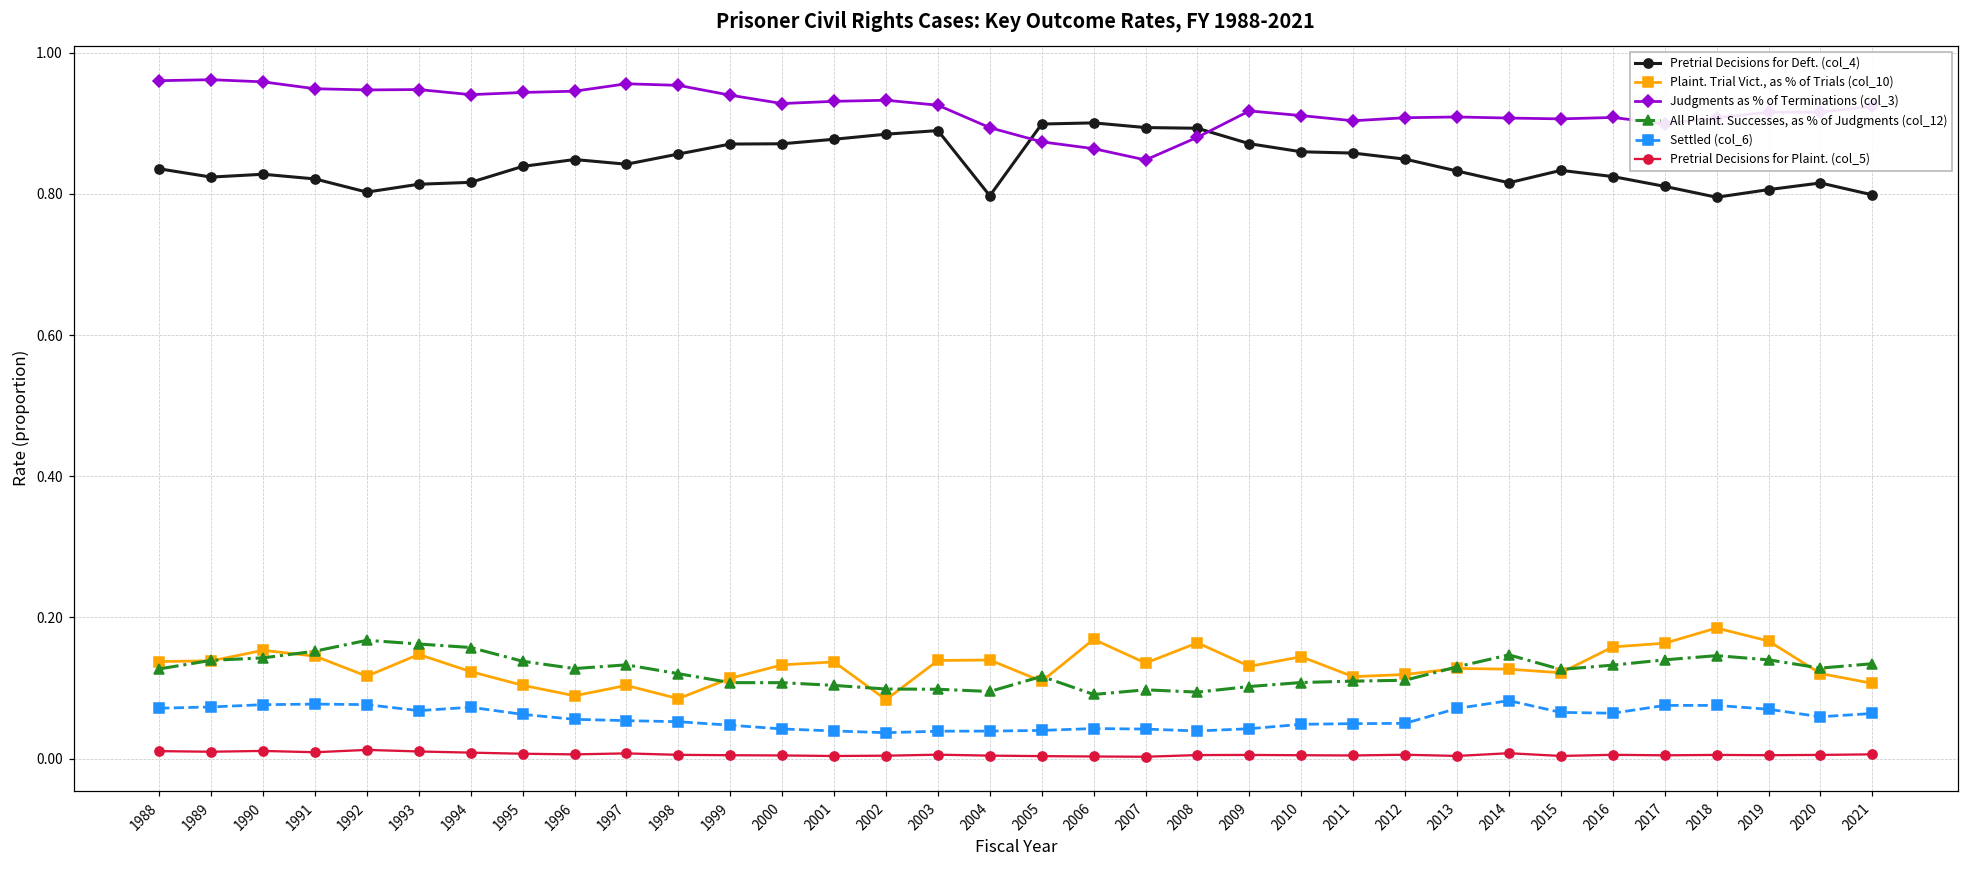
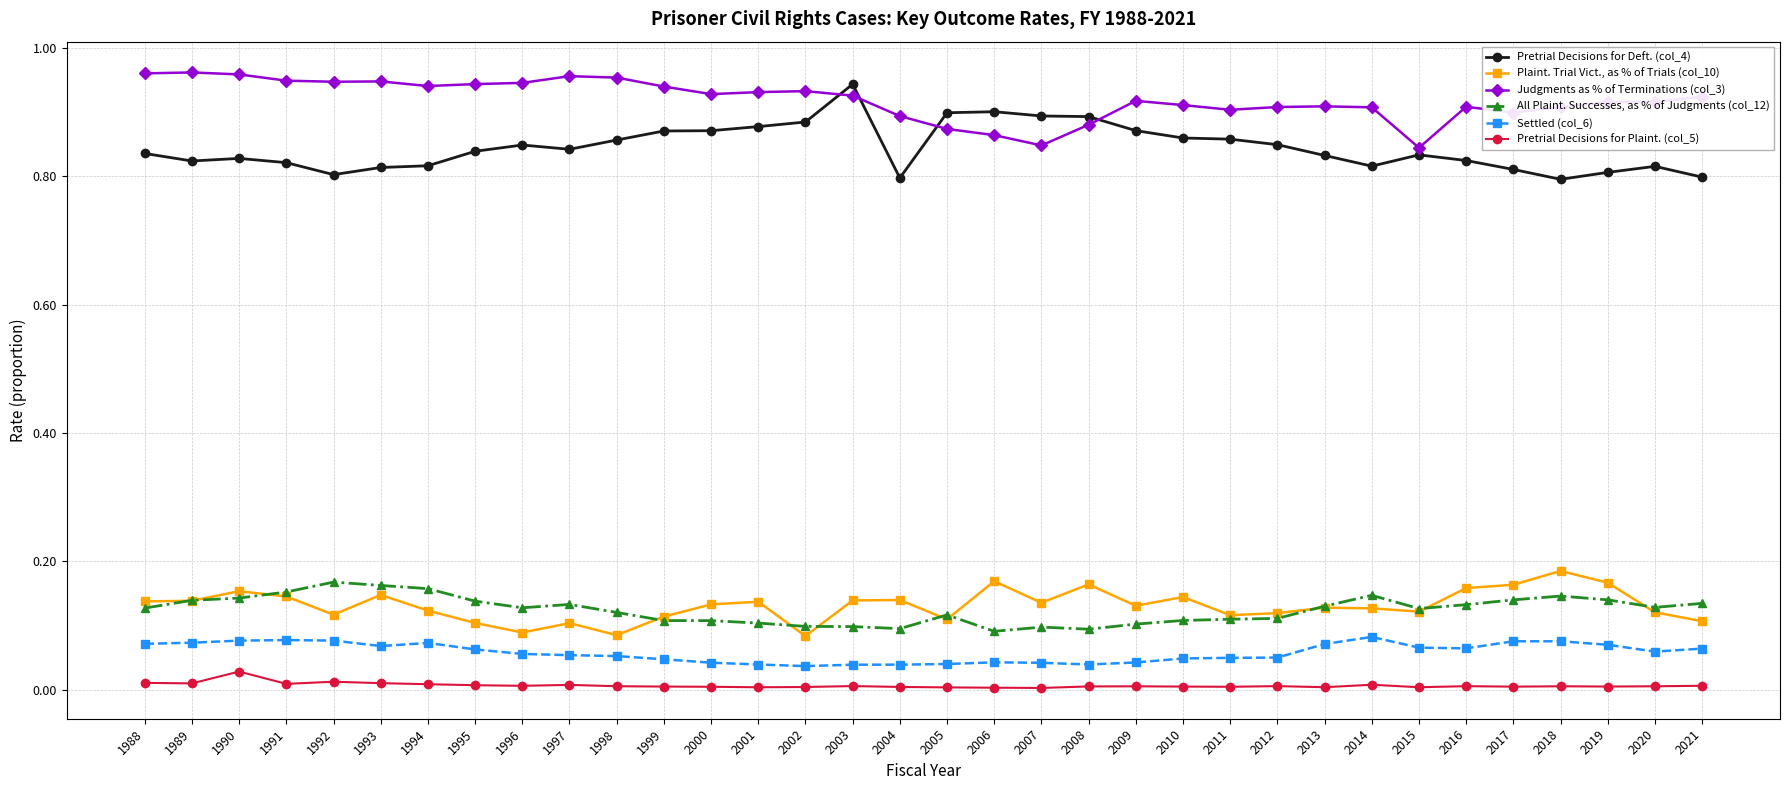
Pretrial Decisions for Plaint. (col_5), 1990: 0.01 -> 0.03
Pretrial Decisions for Deft. (col_4), 2003: 0.89 -> 0.94
Judgments as % of Terminations (col_3), 2015: 0.91 -> 0.84
